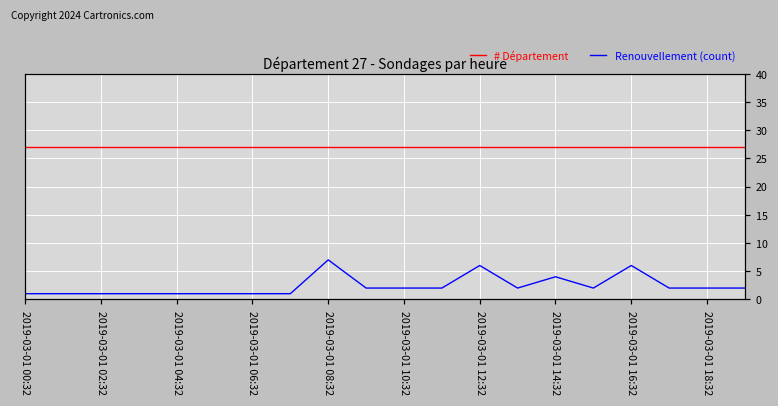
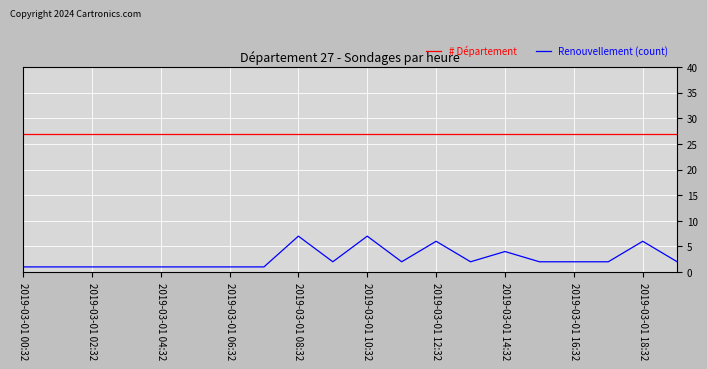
Renouvellement (count), 2019-03-01 10:32: 2 -> 7
Renouvellement (count), 2019-03-01 16:32: 6 -> 2
Renouvellement (count), 2019-03-01 18:32: 2 -> 6
